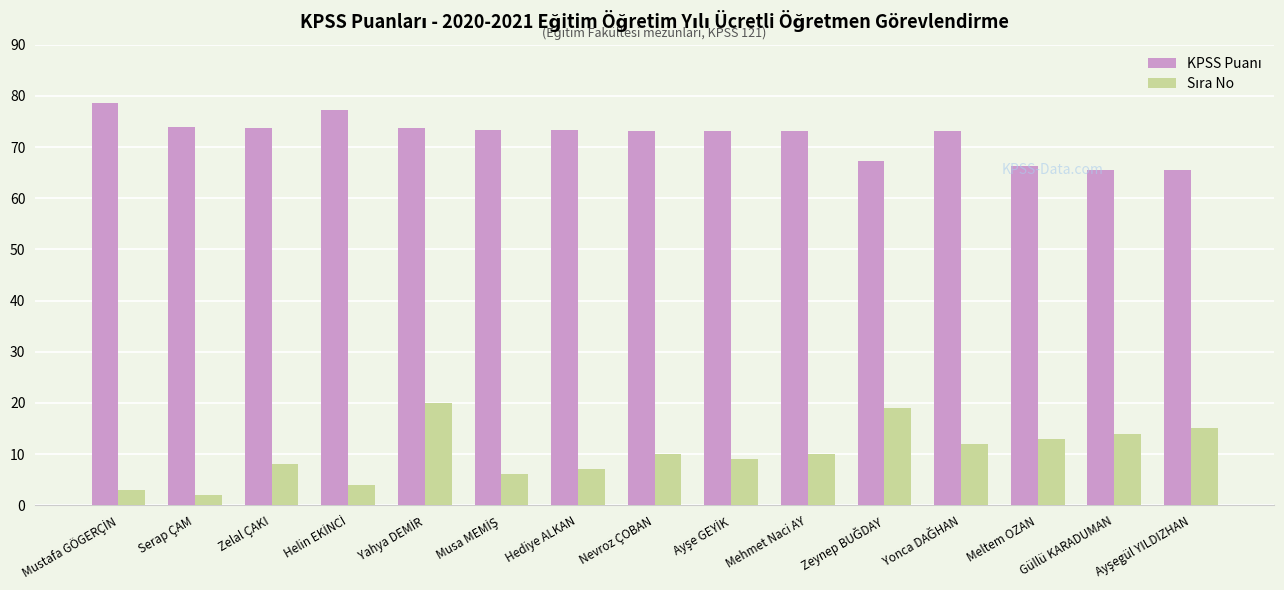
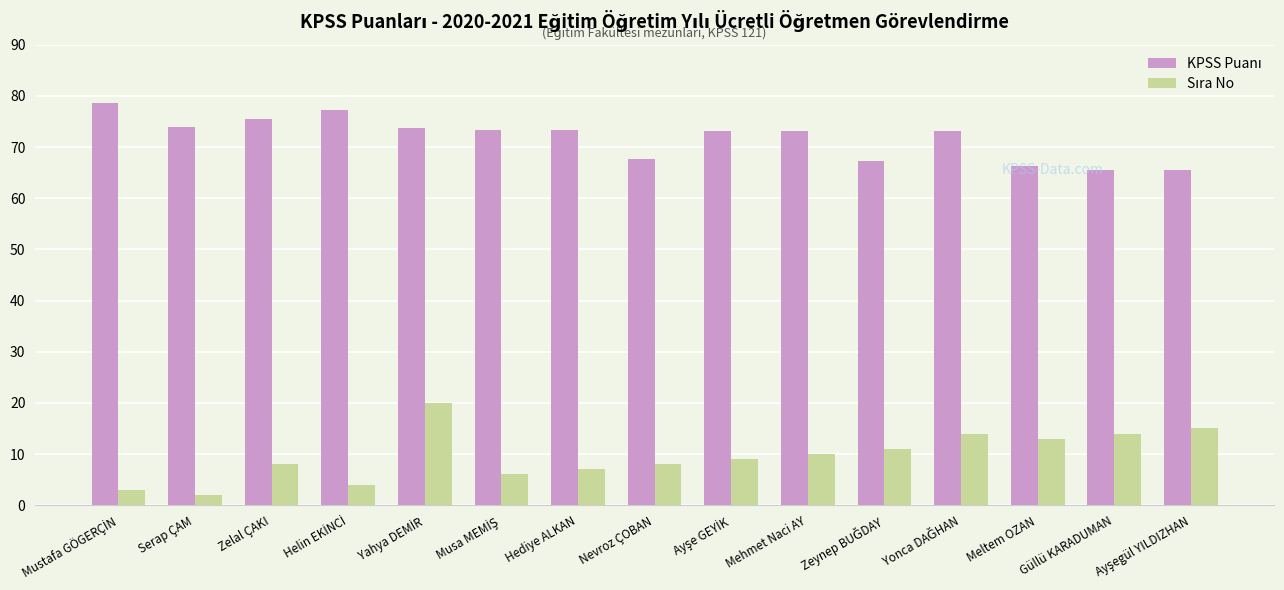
KPSS Puanı, Zelal ÇAKI: 74 -> 75
KPSS Puanı, Nevroz ÇOBAN: 73 -> 68
Sıra No, Nevroz ÇOBAN: 10 -> 8
Sıra No, Zeynep BUĞDAY: 19 -> 11
Sıra No, Yonca DAĞHAN: 12 -> 14
